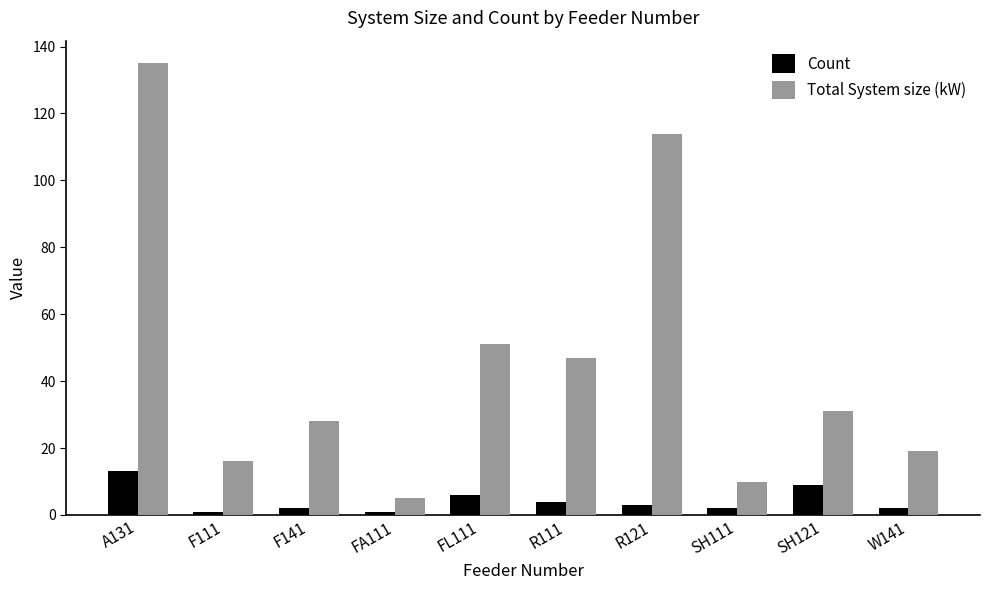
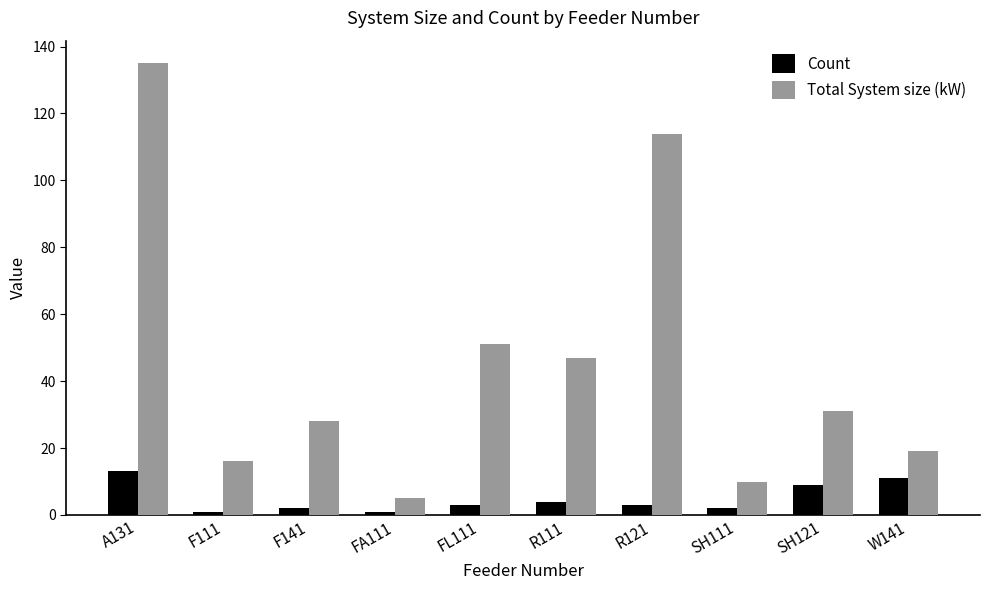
Count, FL111: 6 -> 3
Count, W141: 2 -> 11
